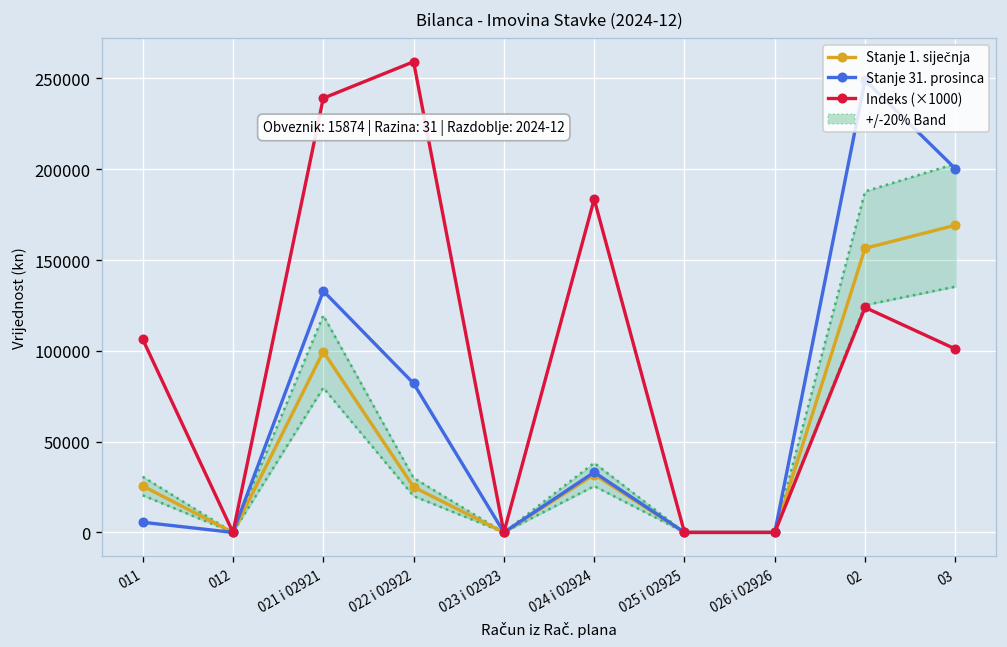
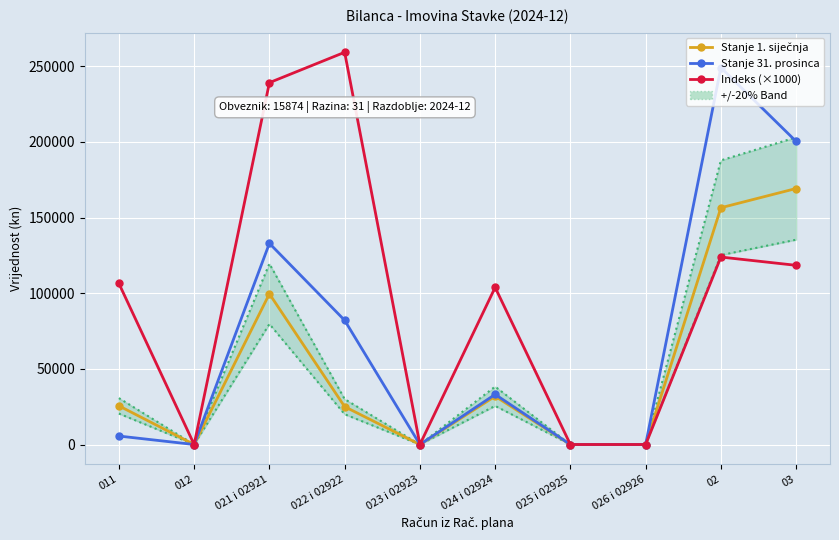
Indeks (×1000), 024 i 02924: 184000 -> 104000
Indeks (×1000), 03: 101000 -> 118000
